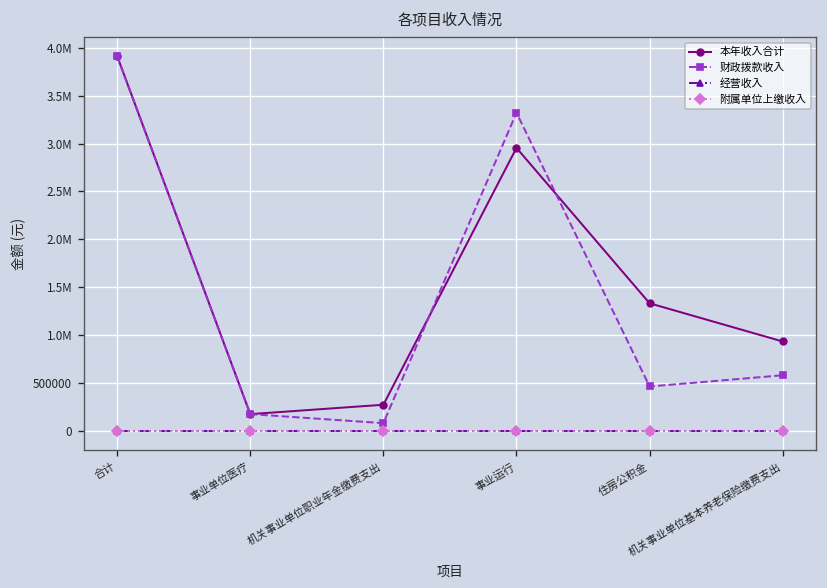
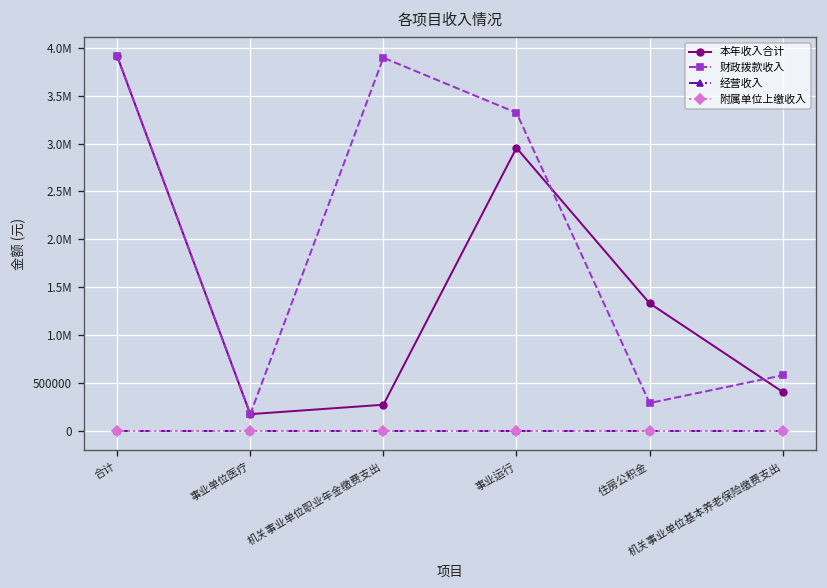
财政拨款收入, 机关事业单位职业年金缴费支出: 100000 -> 3900000
财政拨款收入, 住房公积金: 500000 -> 300000
本年收入合计, 机关事业单位基本养老保险缴费支出: 900000 -> 400000
